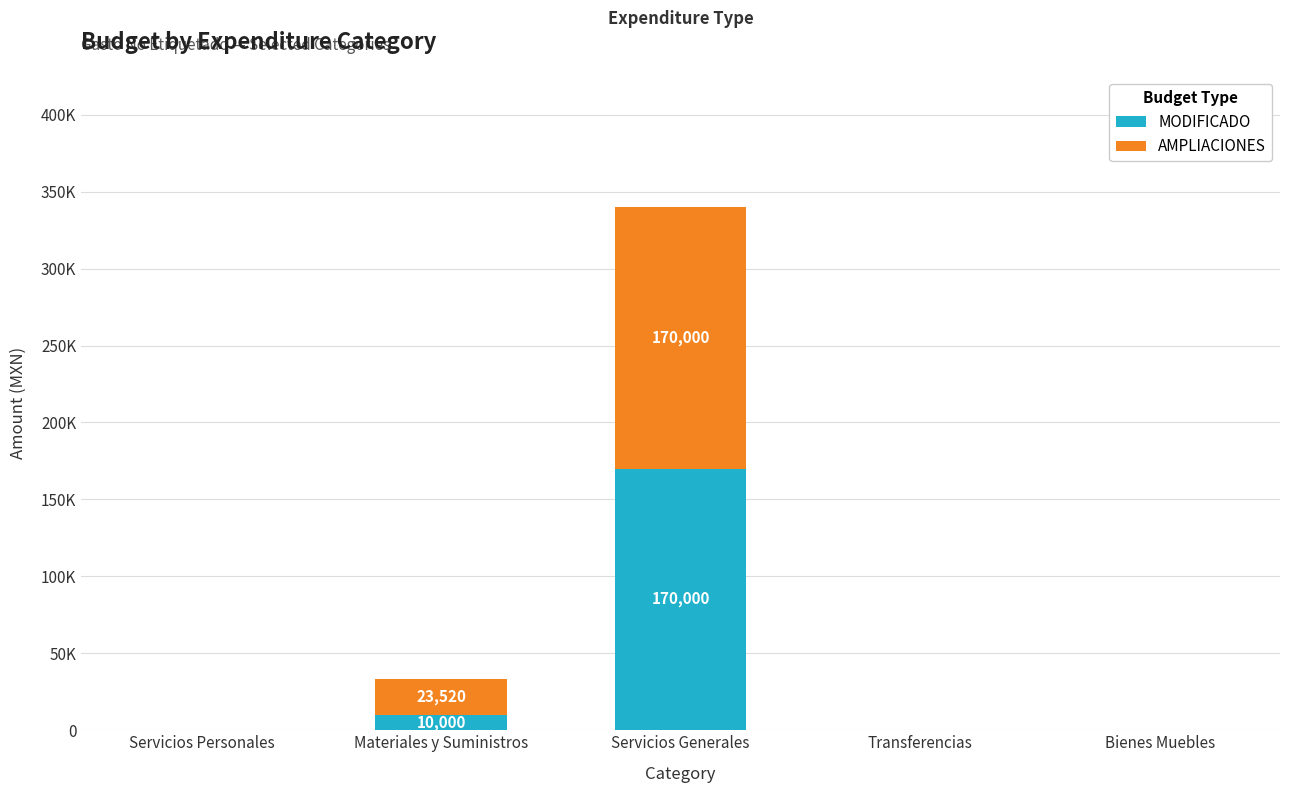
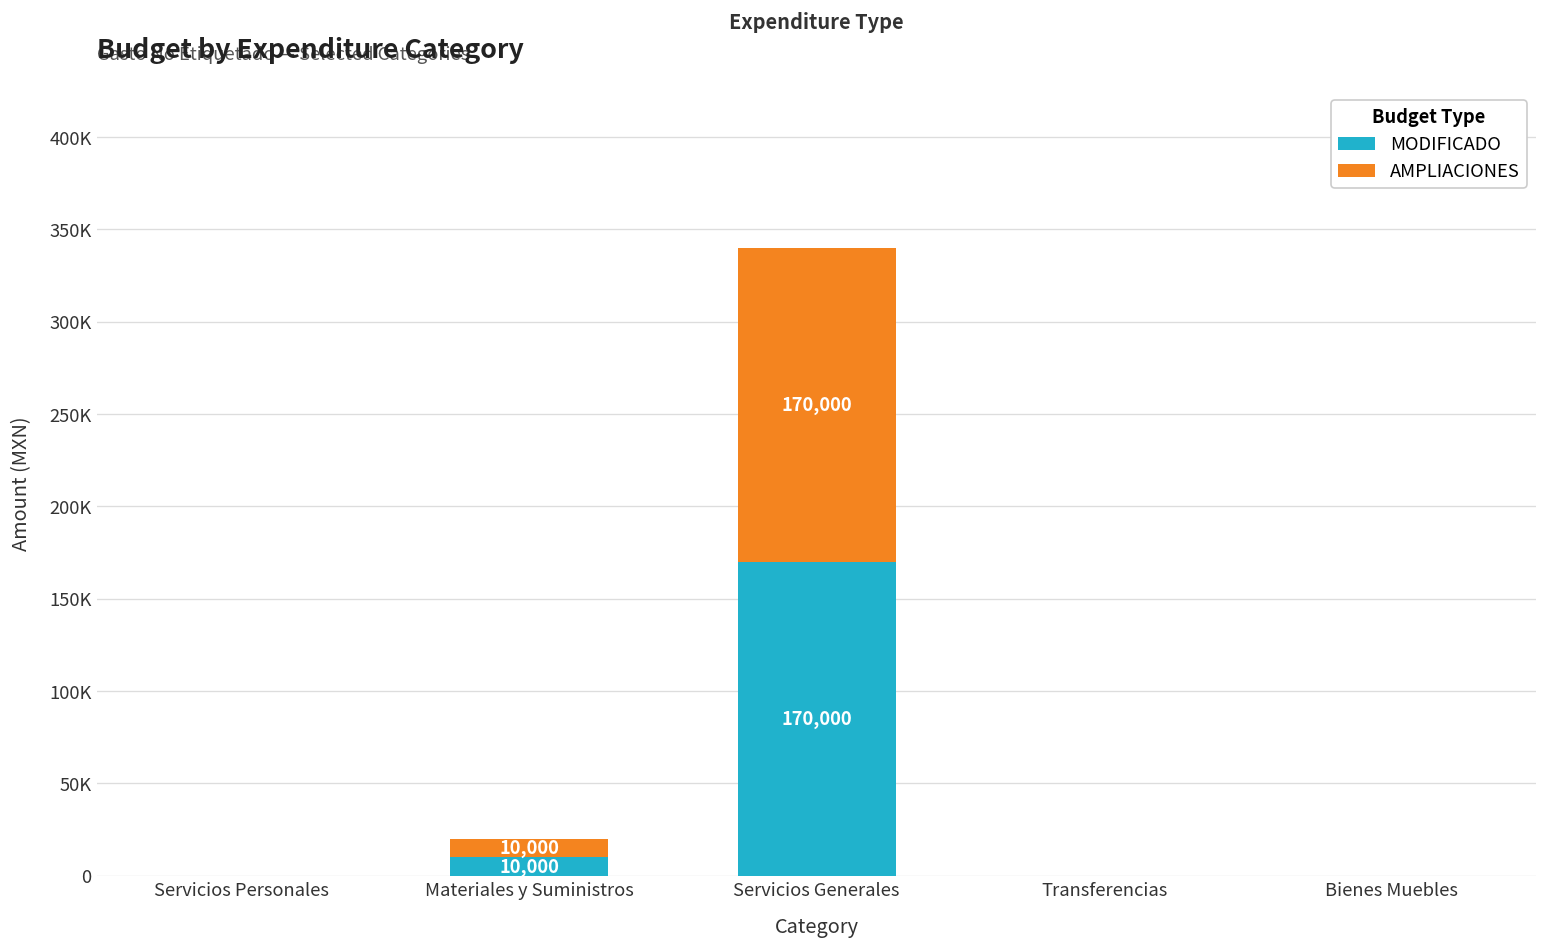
AMPLIACIONES, Materiales y Suministros: 23,520 -> 10,000
